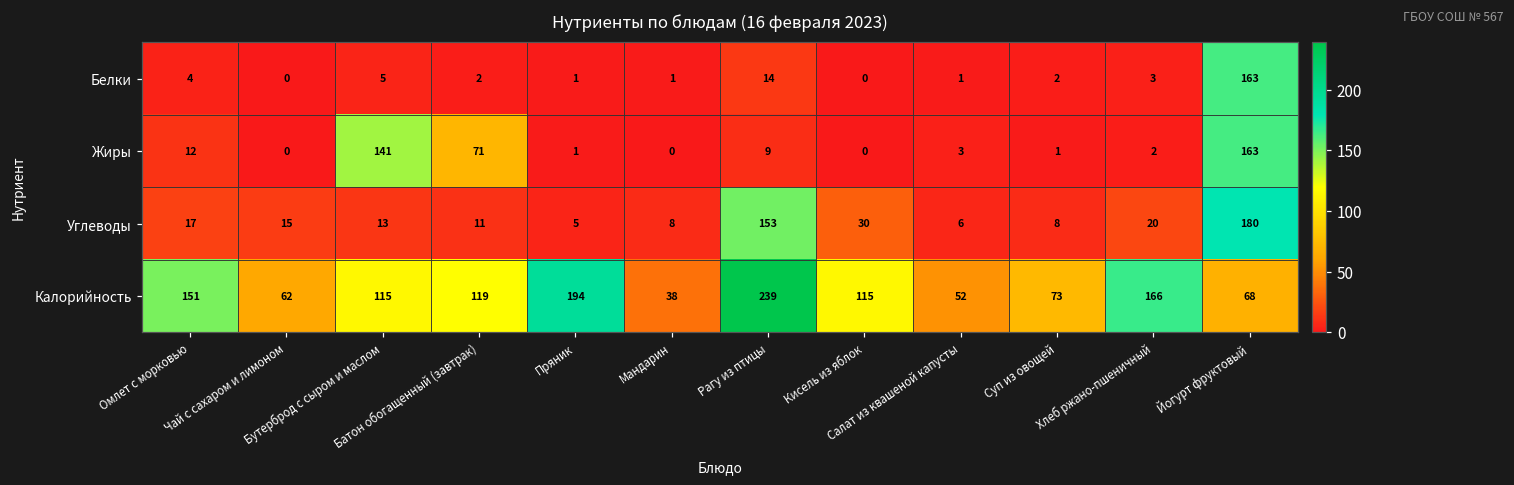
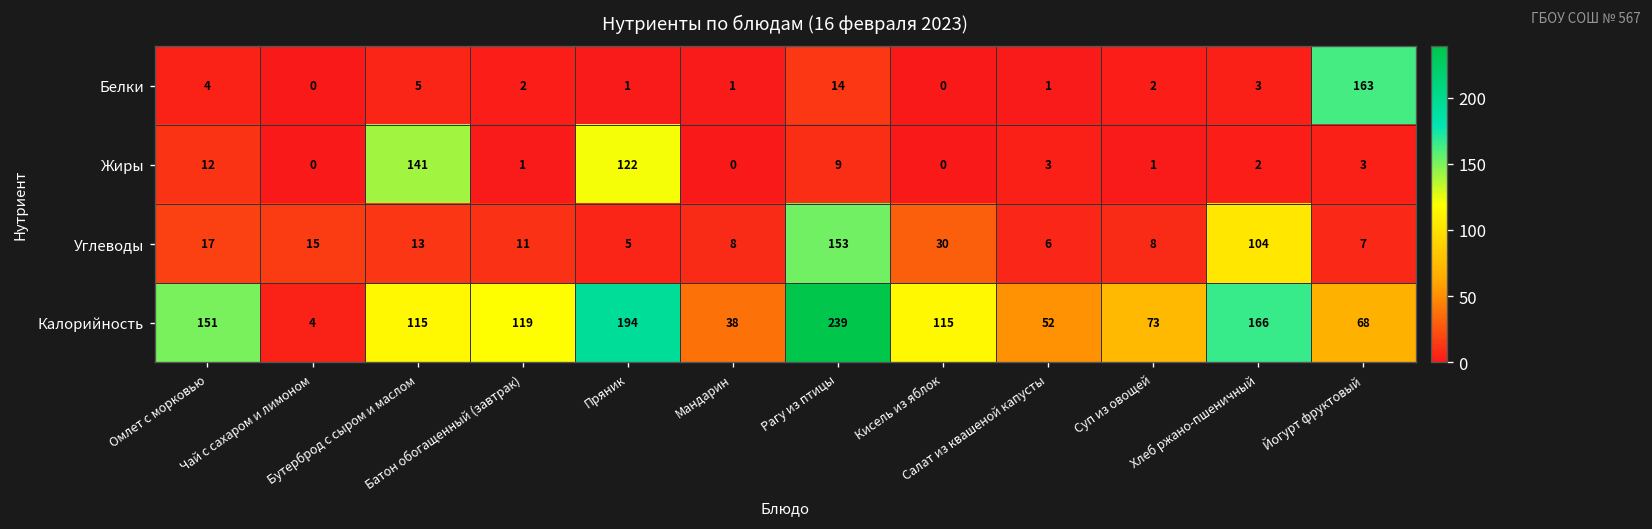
Жиры, Батон обогащенный (завтрак): 71 -> 1
Жиры, Пряник: 1 -> 122
Жиры, Йогурт фруктовый: 163 -> 3
Углеводы, Хлеб ржано-пшеничный: 20 -> 104
Углеводы, Йогурт фруктовый: 180 -> 7
Калорийность, Чай с сахаром и лимоном: 62 -> 4
